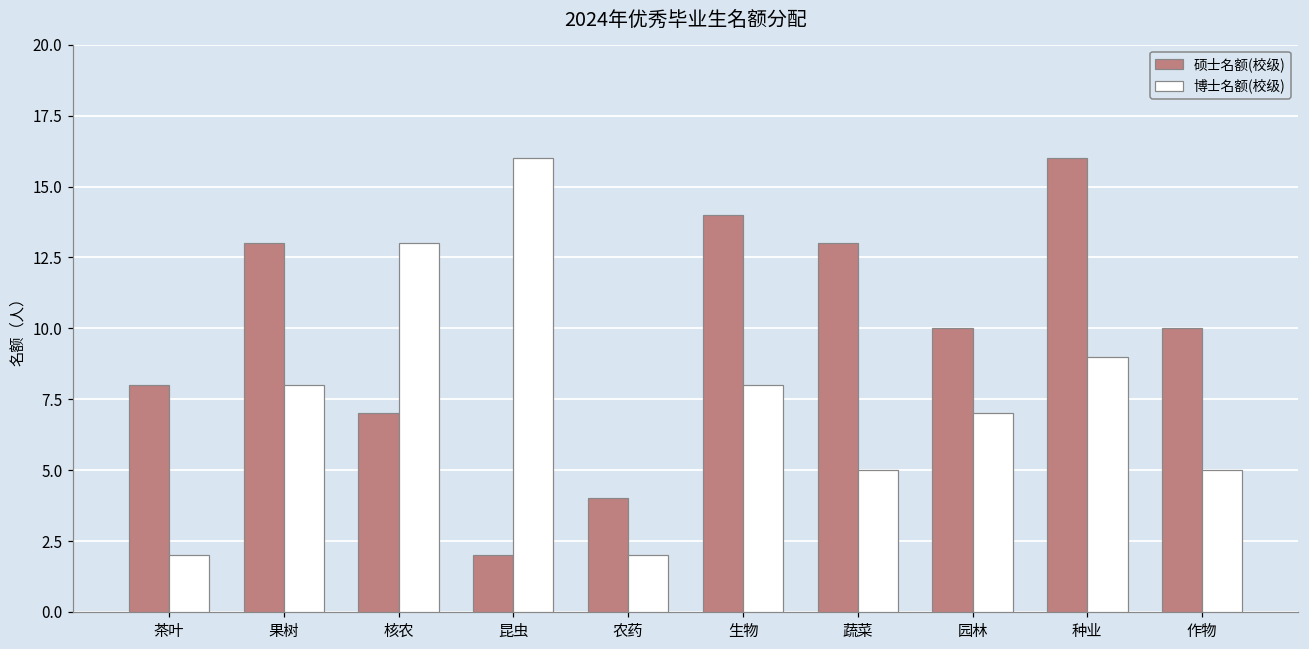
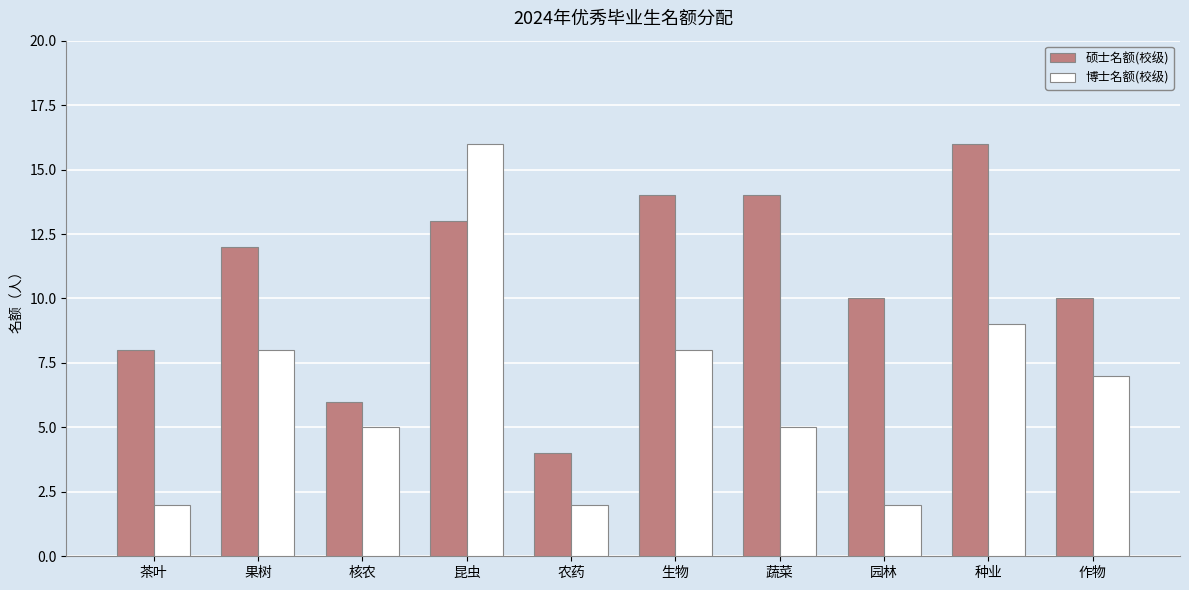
硕士名额(校级), 果树: 13 -> 12
硕士名额(校级), 核农: 7 -> 6
博士名额(校级), 核农: 13 -> 5
硕士名额(校级), 昆虫: 2 -> 13
硕士名额(校级), 蔬菜: 13 -> 14
博士名额(校级), 园林: 7 -> 2
博士名额(校级), 作物: 5 -> 7
